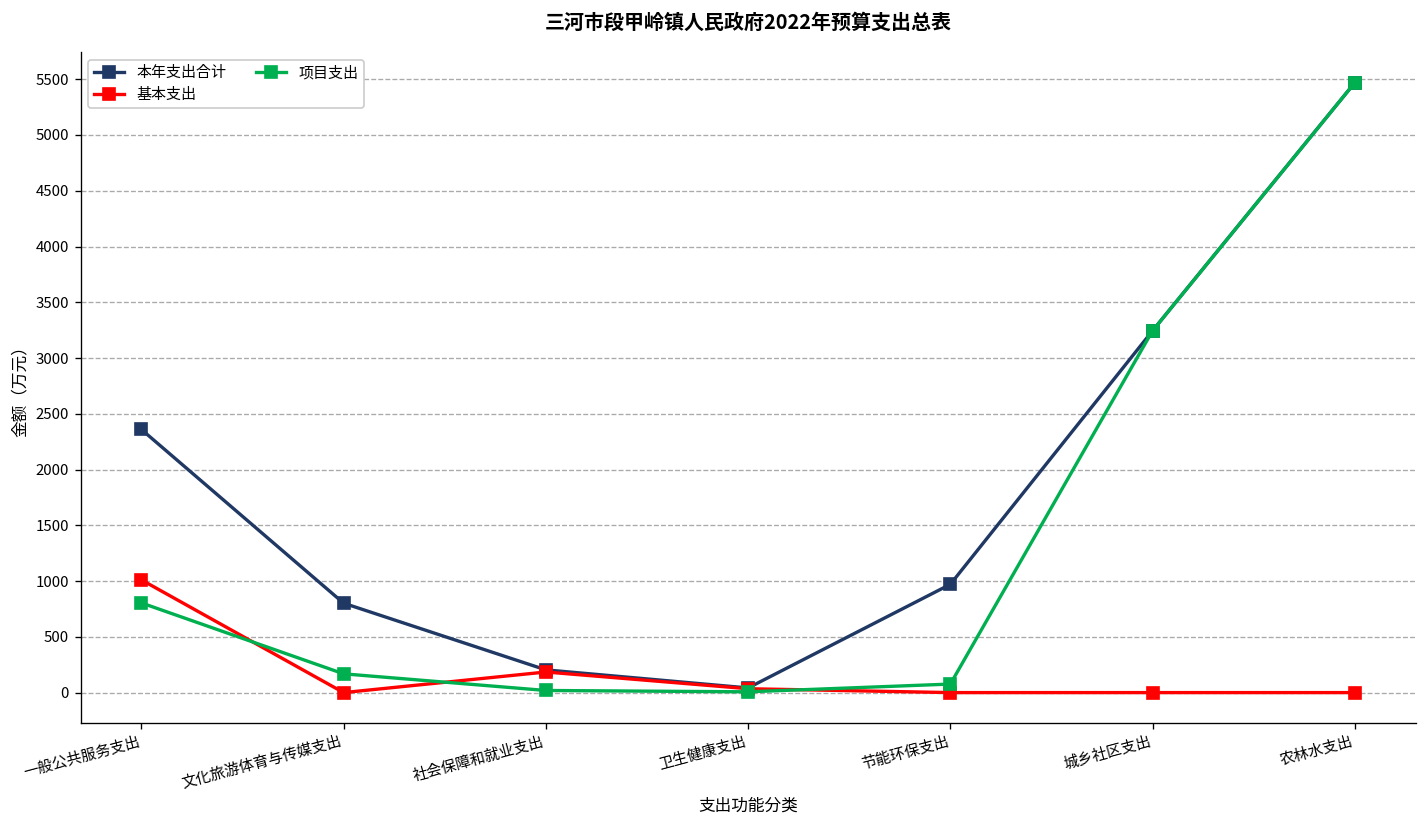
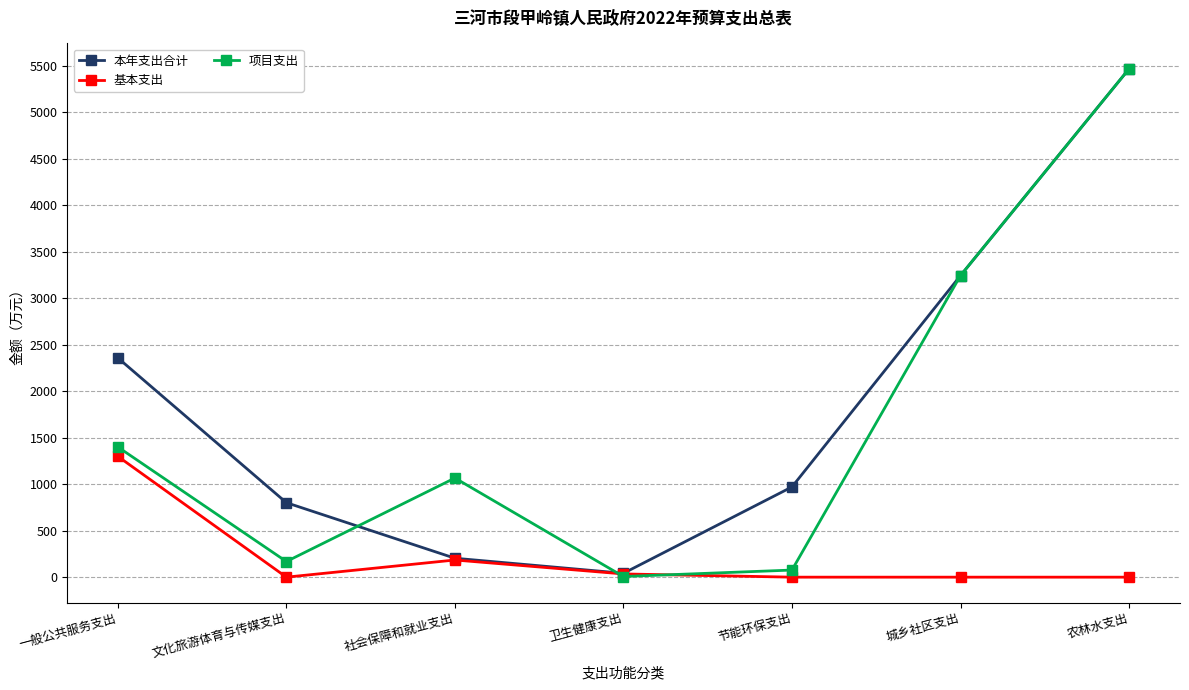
基本支出, 一般公共服务支出: 1000 -> 1300
项目支出, 一般公共服务支出: 800 -> 1400
项目支出, 社会保障和就业支出: 0 -> 1100
